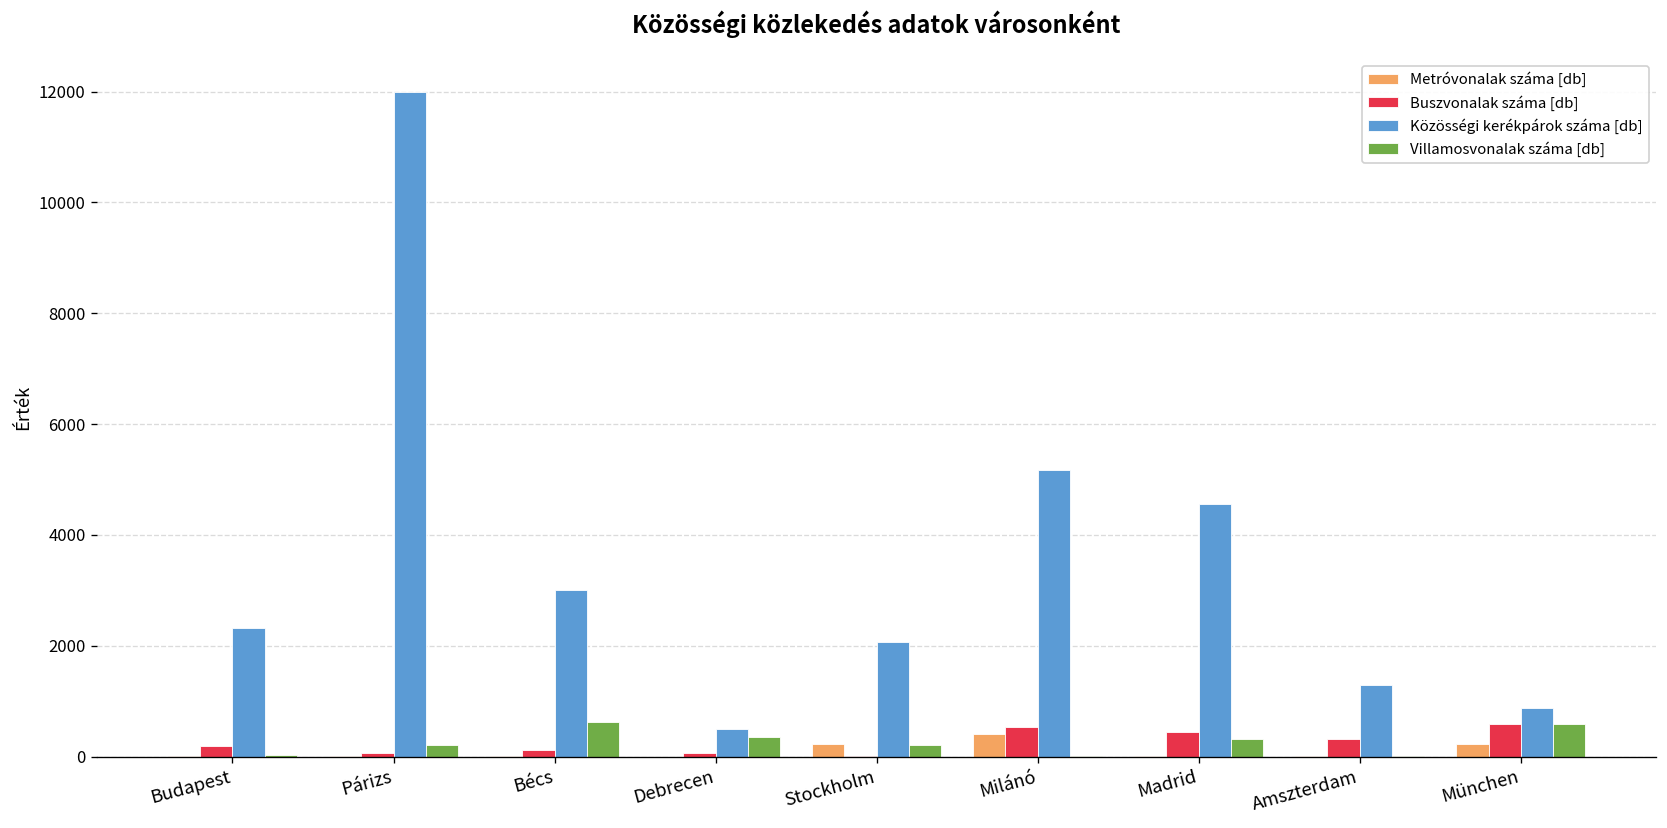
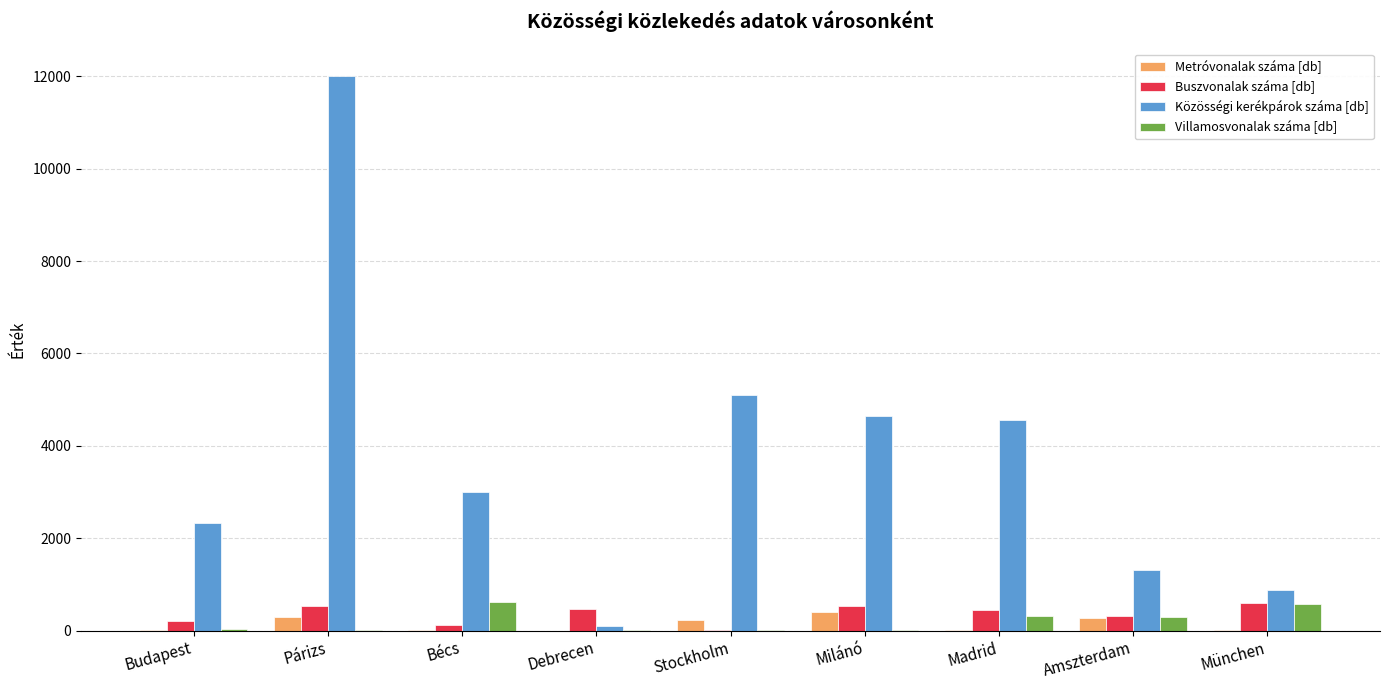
Metróvonalak száma [db], Párizs: 0 -> 300
Buszvonalak száma [db], Párizs: 100 -> 500
Villamosvonalak száma [db], Párizs: 200 -> 0
Buszvonalak száma [db], Debrecen: 100 -> 500
Közösségi kerékpárok száma [db], Debrecen: 500 -> 100
Villamosvonalak száma [db], Debrecen: 400 -> 0
Közösségi kerékpárok száma [db], Stockholm: 2100 -> 5100
Villamosvonalak száma [db], Stockholm: 200 -> 0
Közösségi kerékpárok száma [db], Milánó: 5200 -> 4700
Metróvonalak száma [db], Amszterdam: 0 -> 300
Villamosvonalak száma [db], Amszterdam: 0 -> 300
Metróvonalak száma [db], München: 200 -> 0
